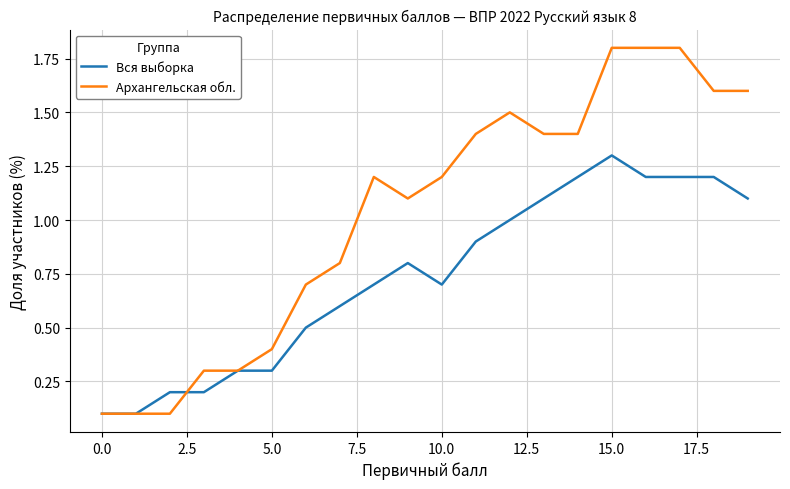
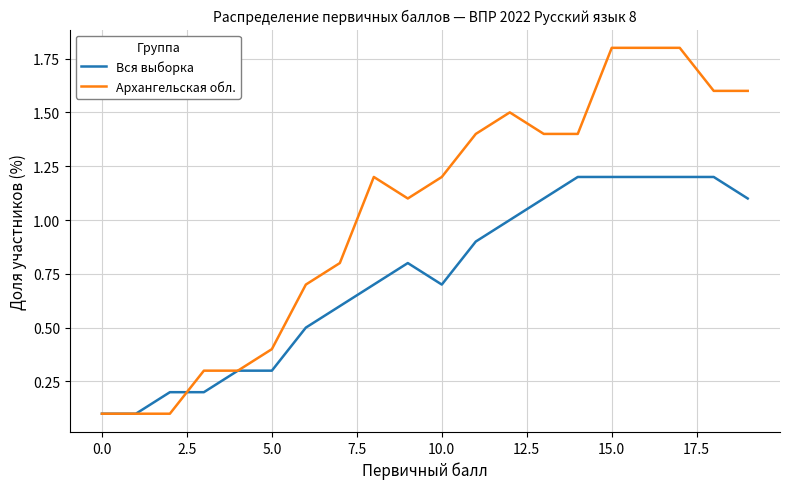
Вся выборка, 15.0: 1.3 -> 1.2
